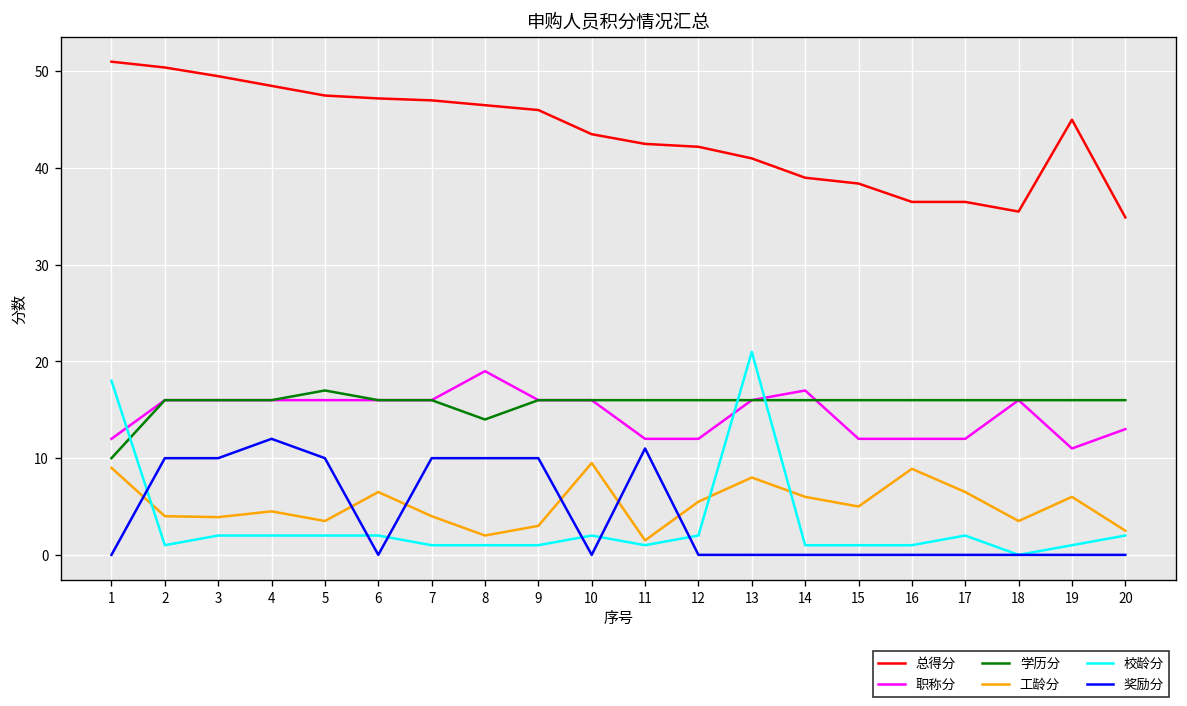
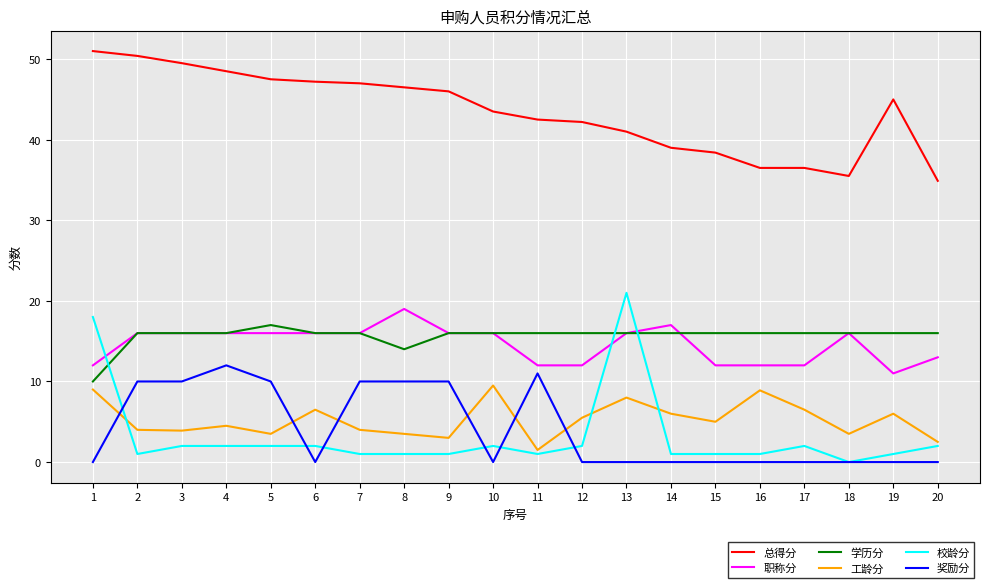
工龄分, 8: 2 -> 4
